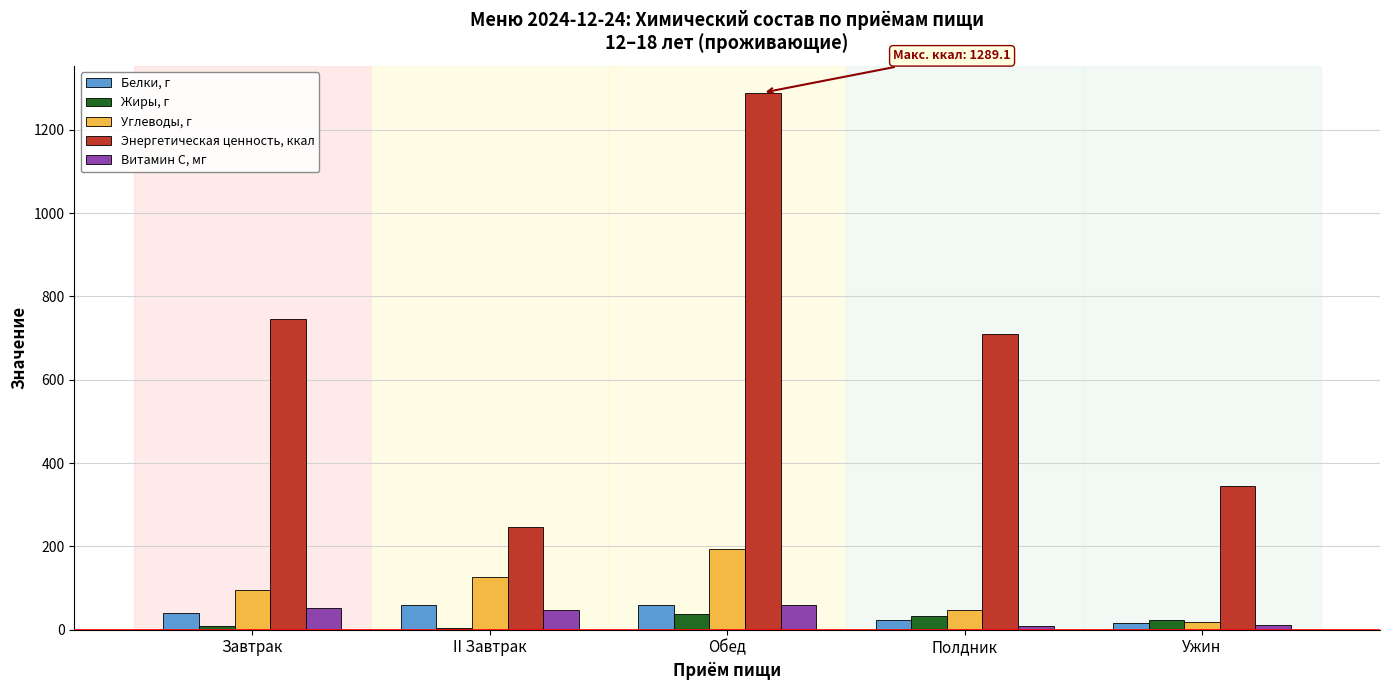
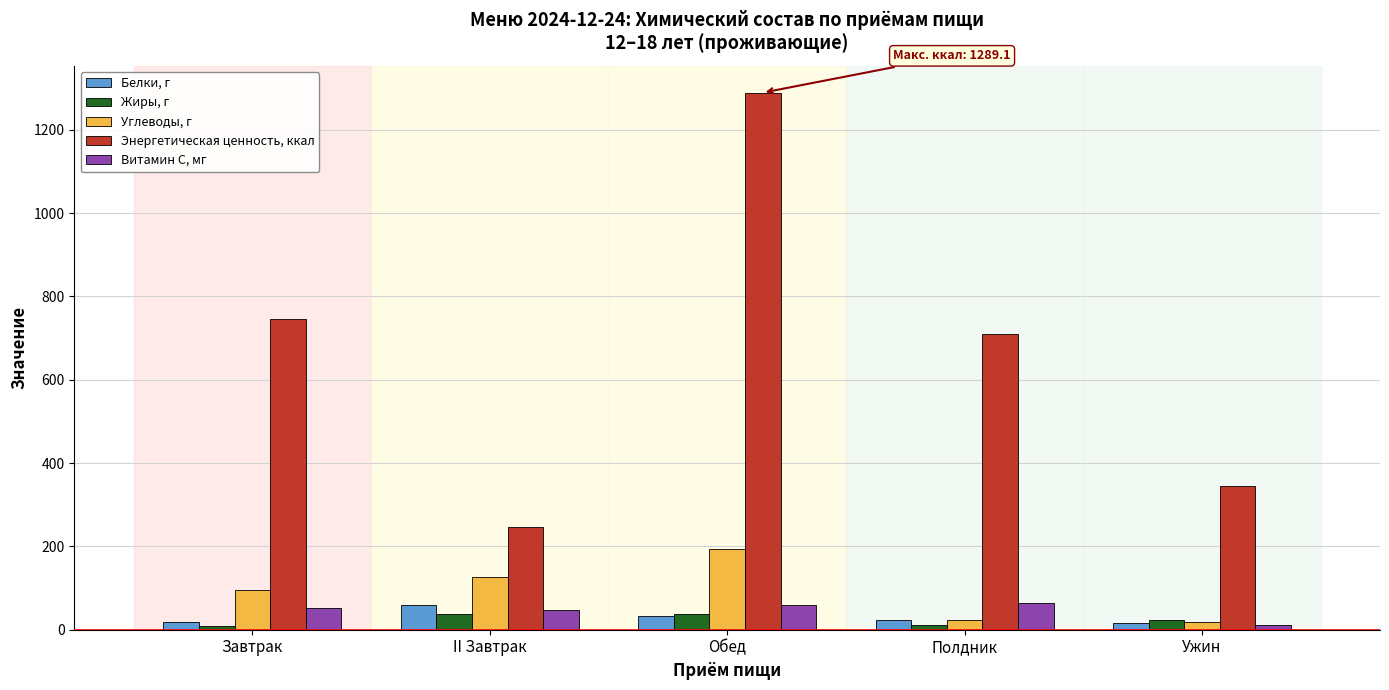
Белки, г, Завтрак: 40 -> 20
Жиры, г, II Завтрак: 0 -> 40
Белки, г, Обед: 60 -> 30
Жиры, г, Полдник: 30 -> 10
Углеводы, г, Полдник: 50 -> 20
Витамин С, мг, Полдник: 10 -> 60
